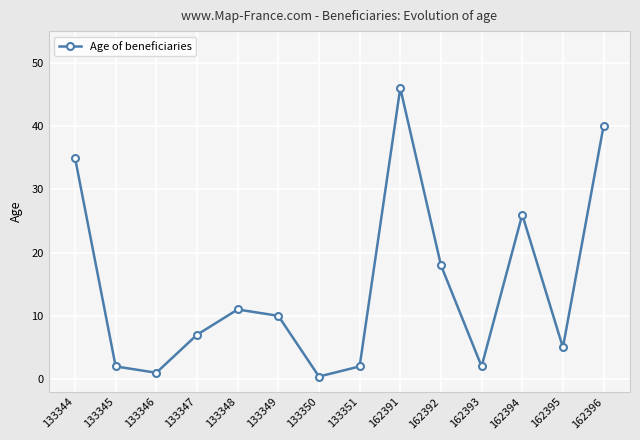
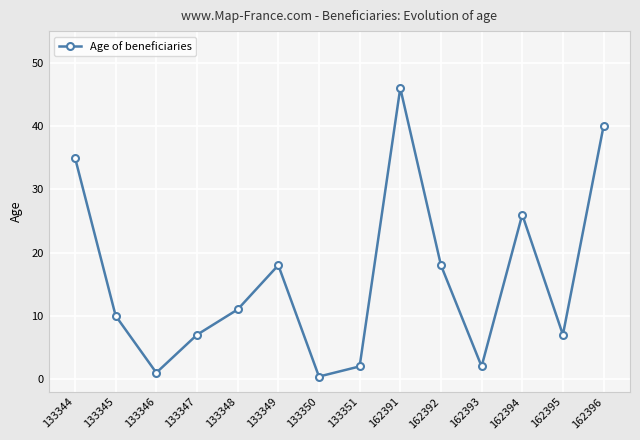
133345: 2 -> 10
133349: 10 -> 18
162395: 5 -> 7
